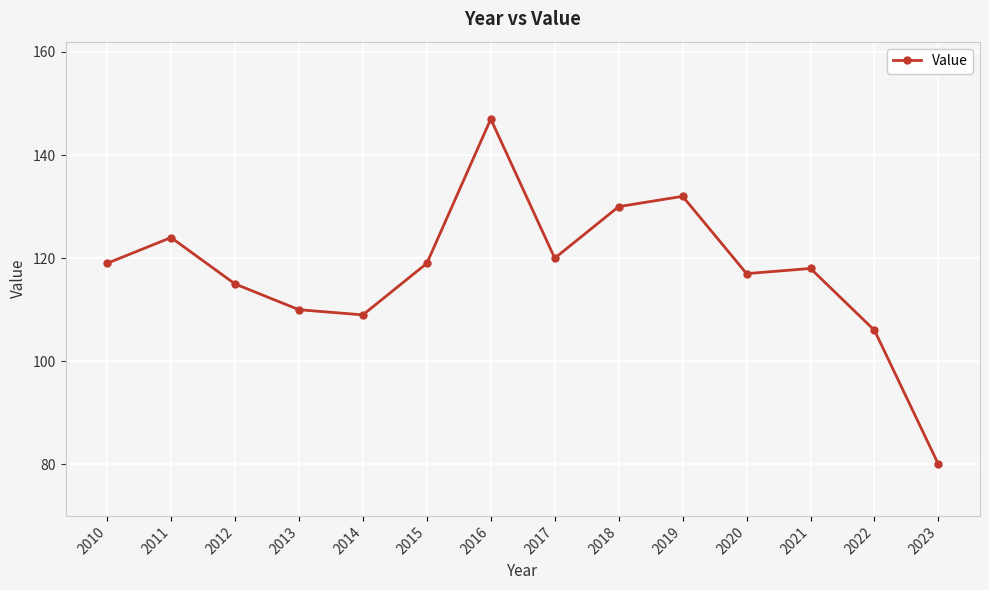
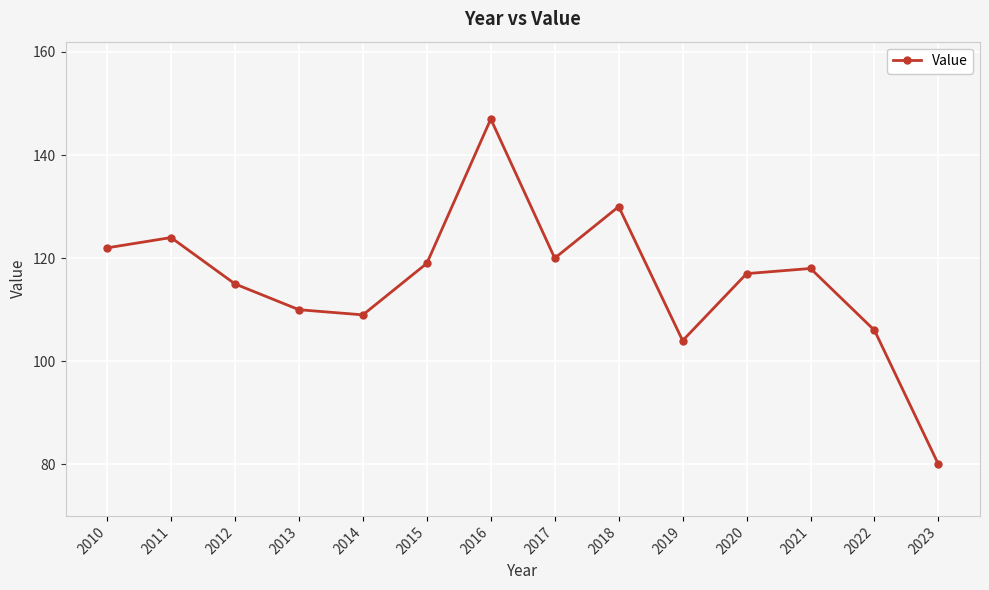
2010: 119 -> 122
2019: 132 -> 104
